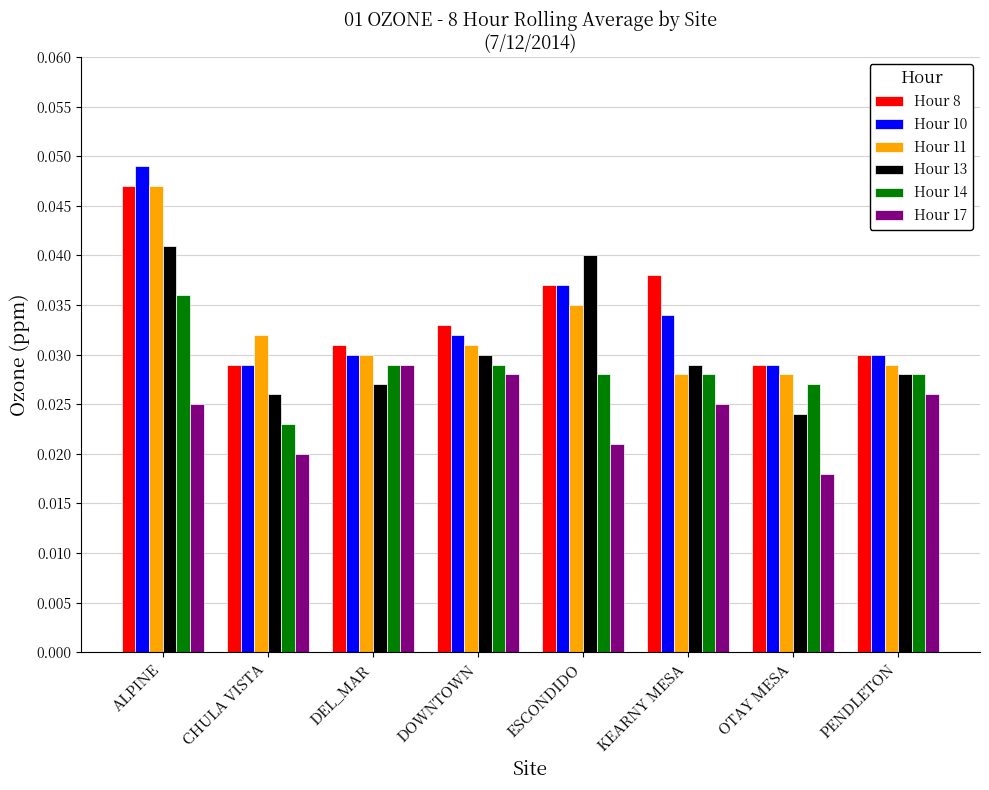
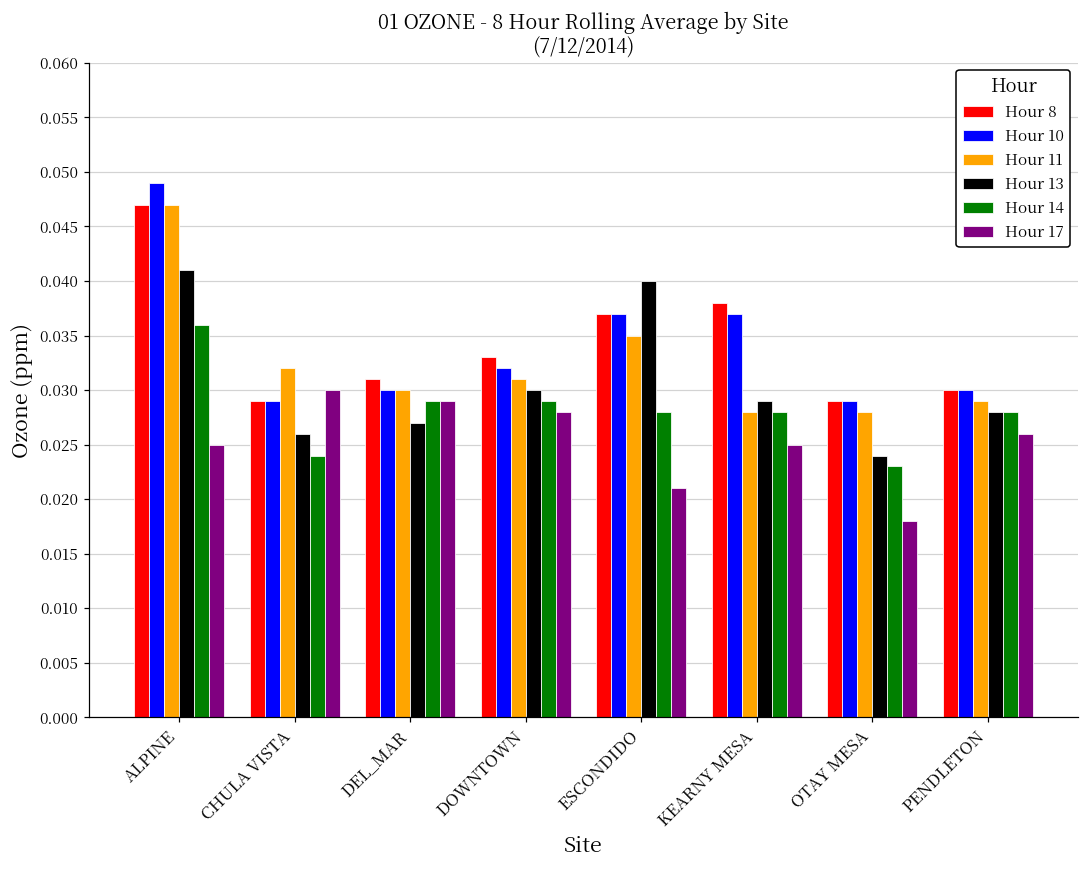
Hour 14, CHULA VISTA: 0.023 -> 0.024
Hour 17, CHULA VISTA: 0.02 -> 0.03
Hour 10, KEARNY MESA: 0.034 -> 0.037
Hour 14, OTAY MESA: 0.027 -> 0.023
